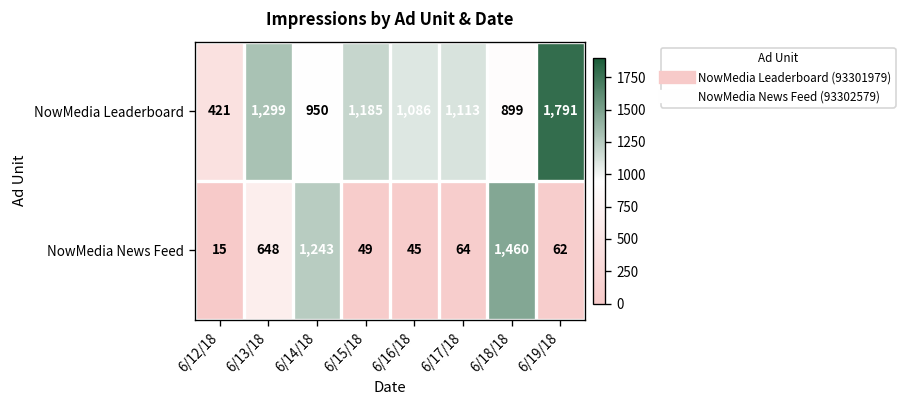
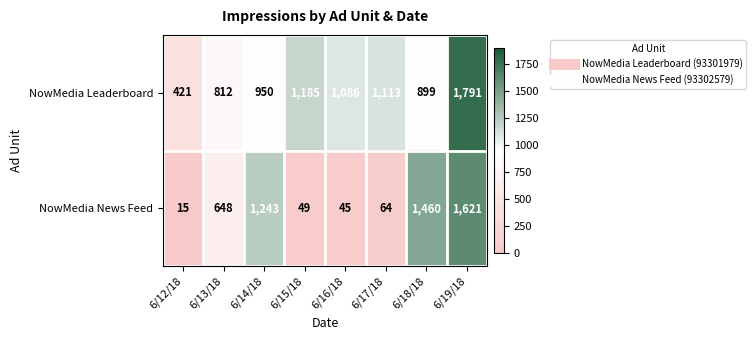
NowMedia Leaderboard, 6/13/18: 1,299 -> 812
NowMedia News Feed, 6/19/18: 62 -> 1,621
